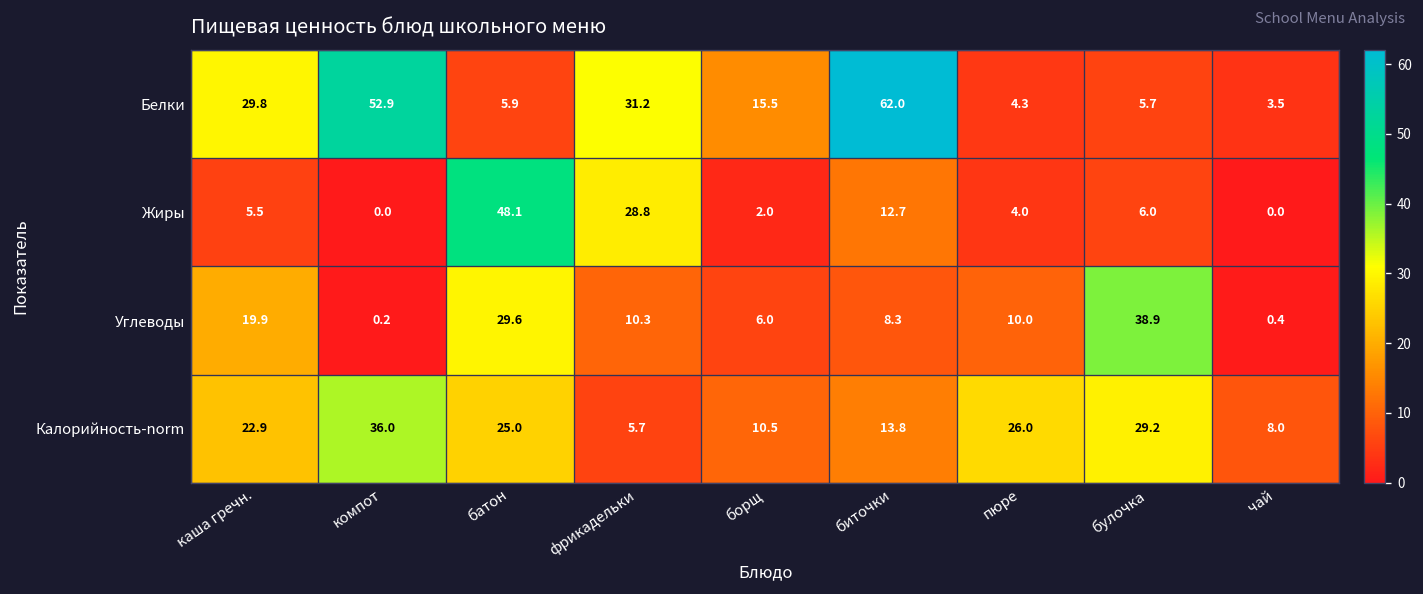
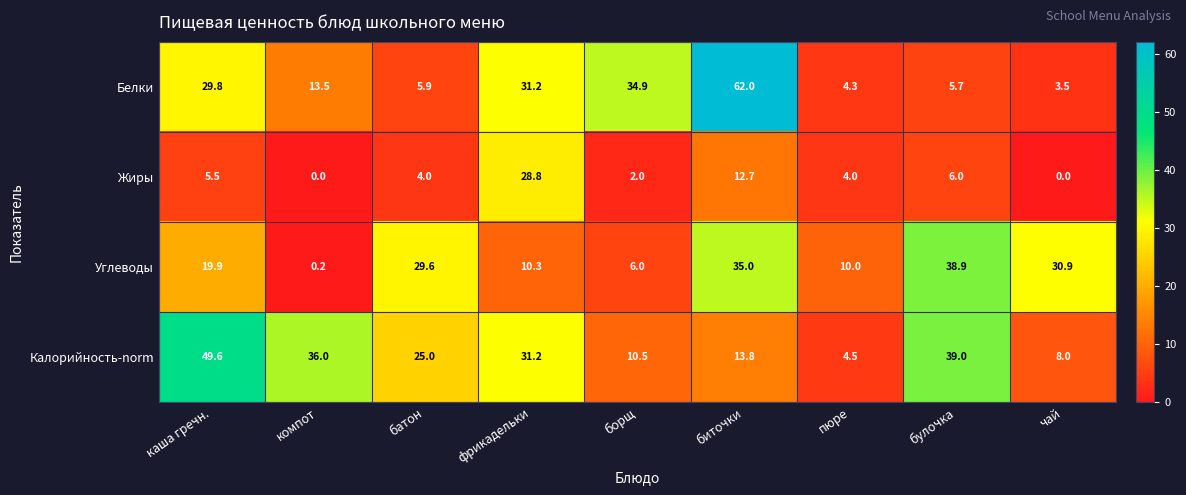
Белки, компот: 52.9 -> 13.5
Белки, борщ: 15.5 -> 34.9
Жиры, батон: 48.1 -> 4.0
Углеводы, биточки: 8.3 -> 35.0
Углеводы, чай: 0.4 -> 30.9
Калорийность-norm, каша гречн.: 22.9 -> 49.6
Калорийность-norm, фрикадельки: 5.7 -> 31.2
Калорийность-norm, пюре: 26.0 -> 4.5
Калорийность-norm, булочка: 29.2 -> 39.0
